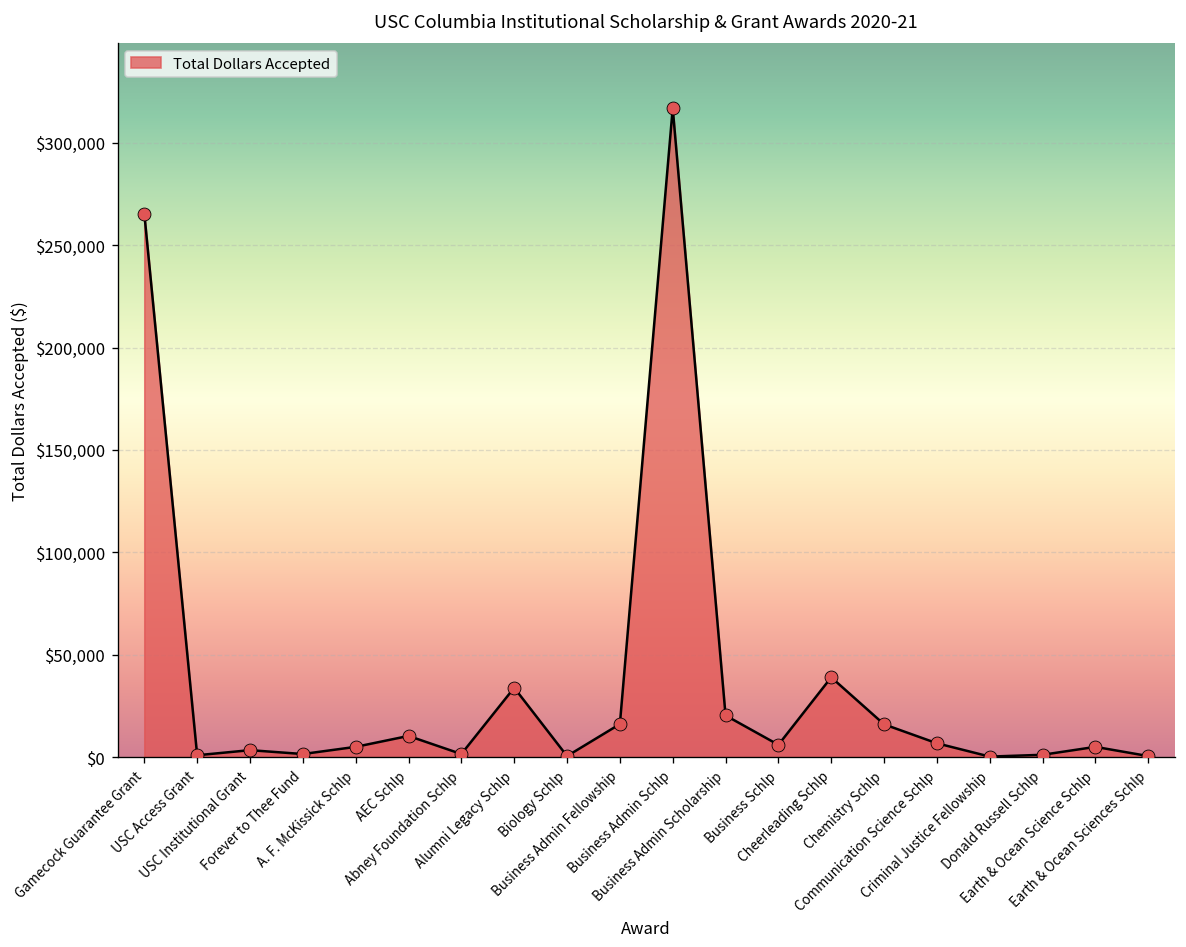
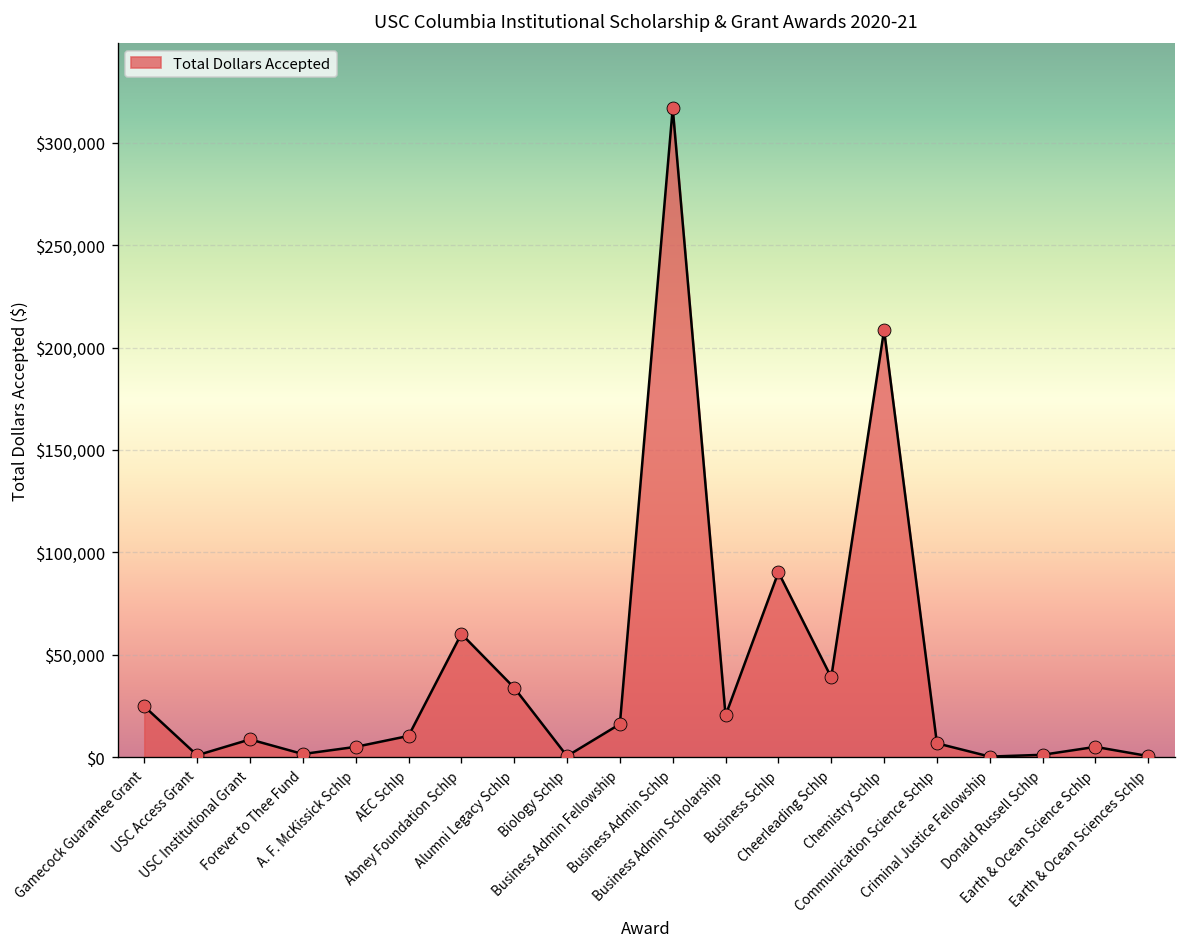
Gamecock Guarantee Grant: $265,000 -> $25,000
USC Institutional Grant: $3,000 -> $9,000
Abney Foundation Schlp: $2,000 -> $60,000
Business Schlp: $6,000 -> $90,000
Chemistry Schlp: $16,000 -> $209,000
